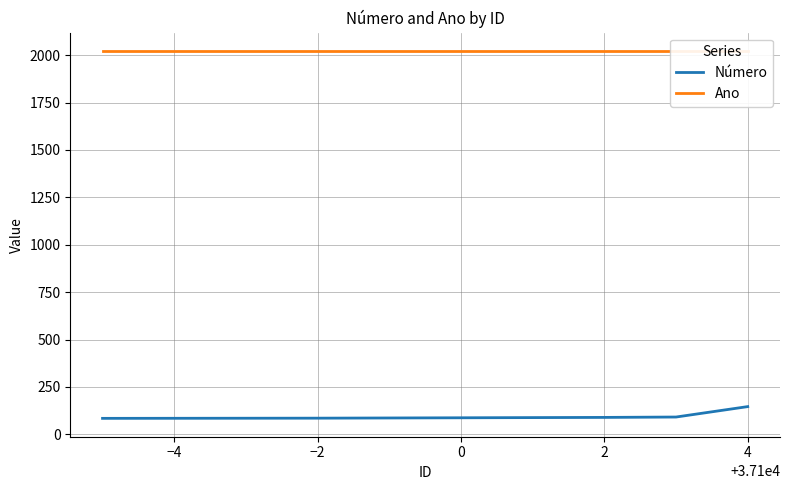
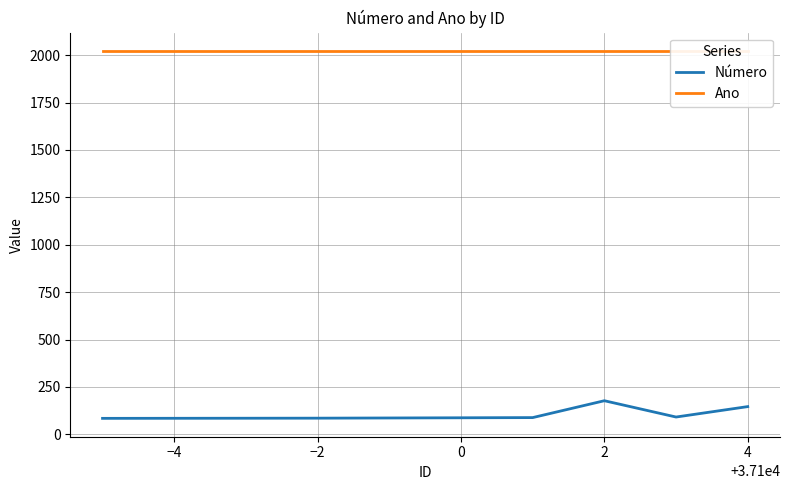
Número, 2: 90 -> 180
